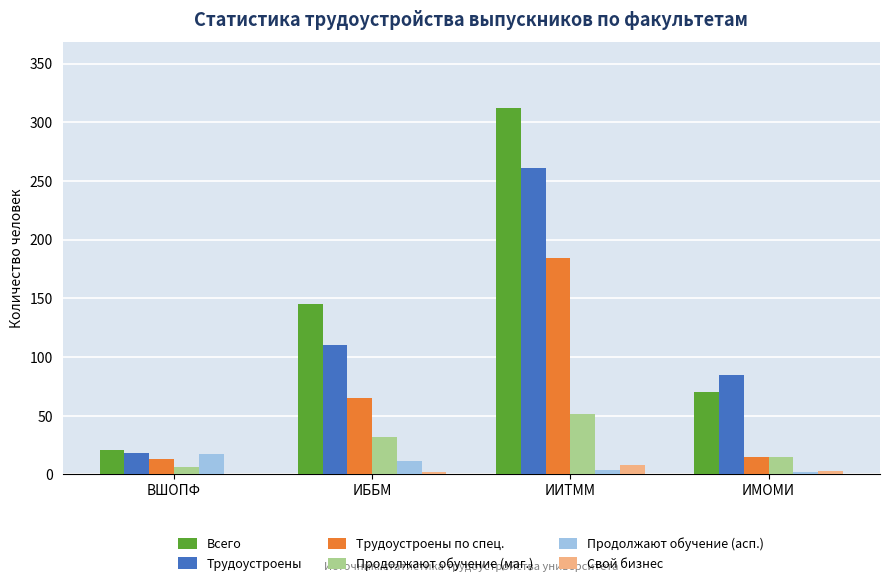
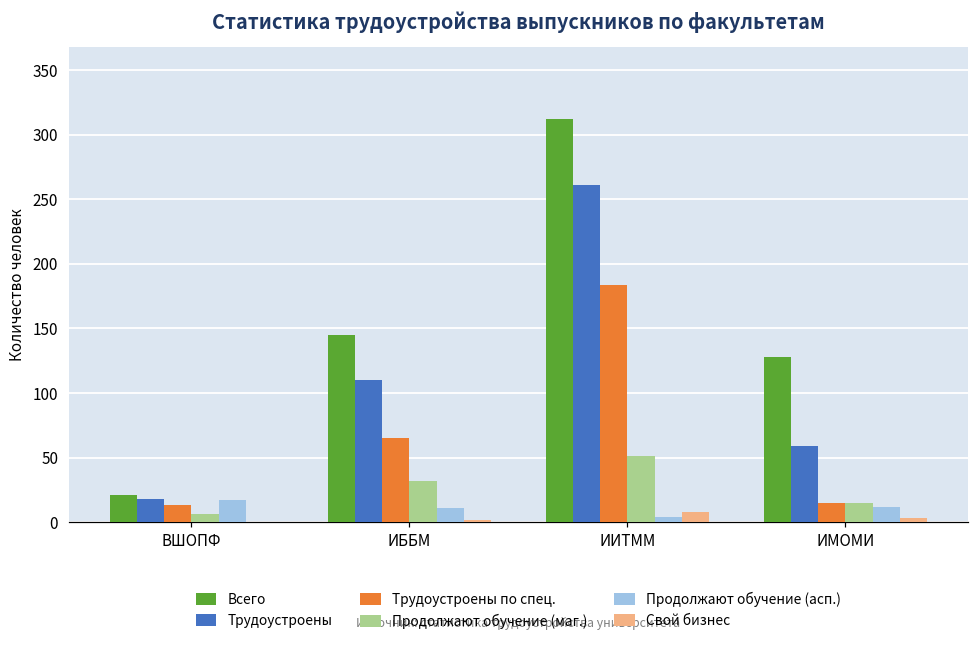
Всего, ИМОМИ: 70 -> 128
Трудоустроены, ИМОМИ: 85 -> 59
Продолжают обучение (асп.), ИМОМИ: 2 -> 12
